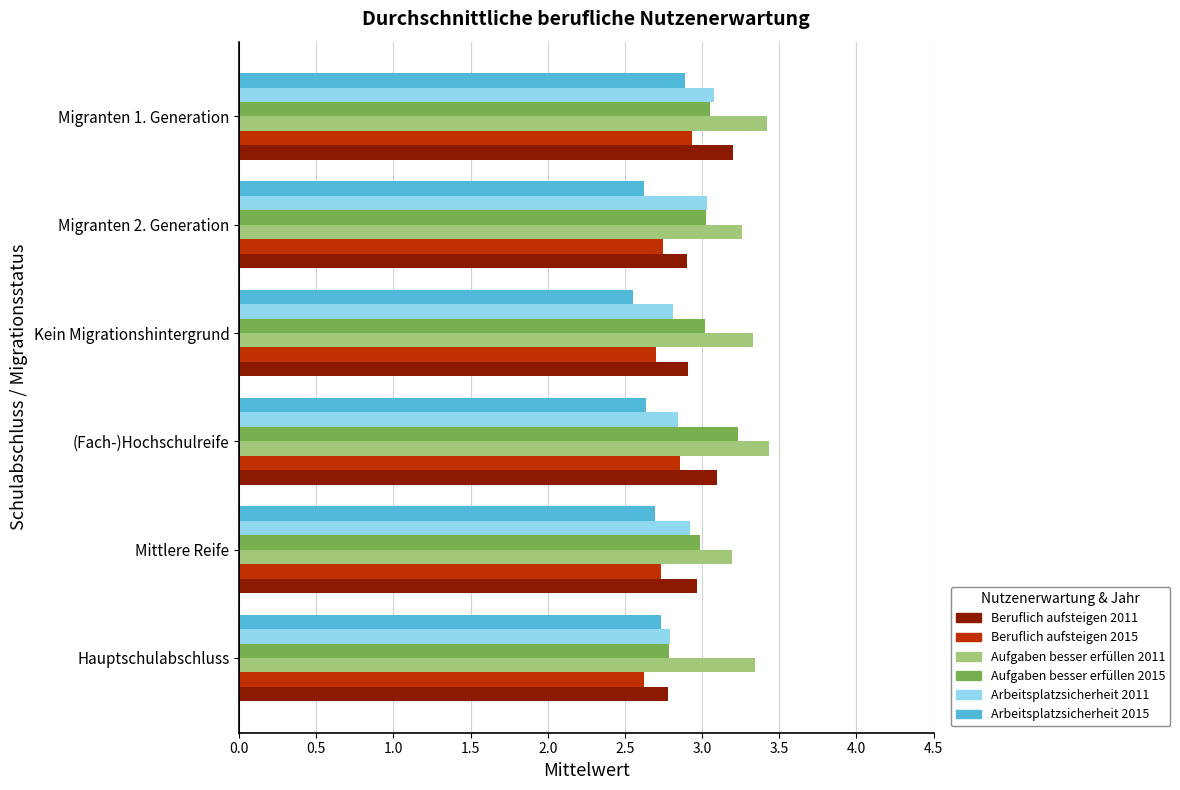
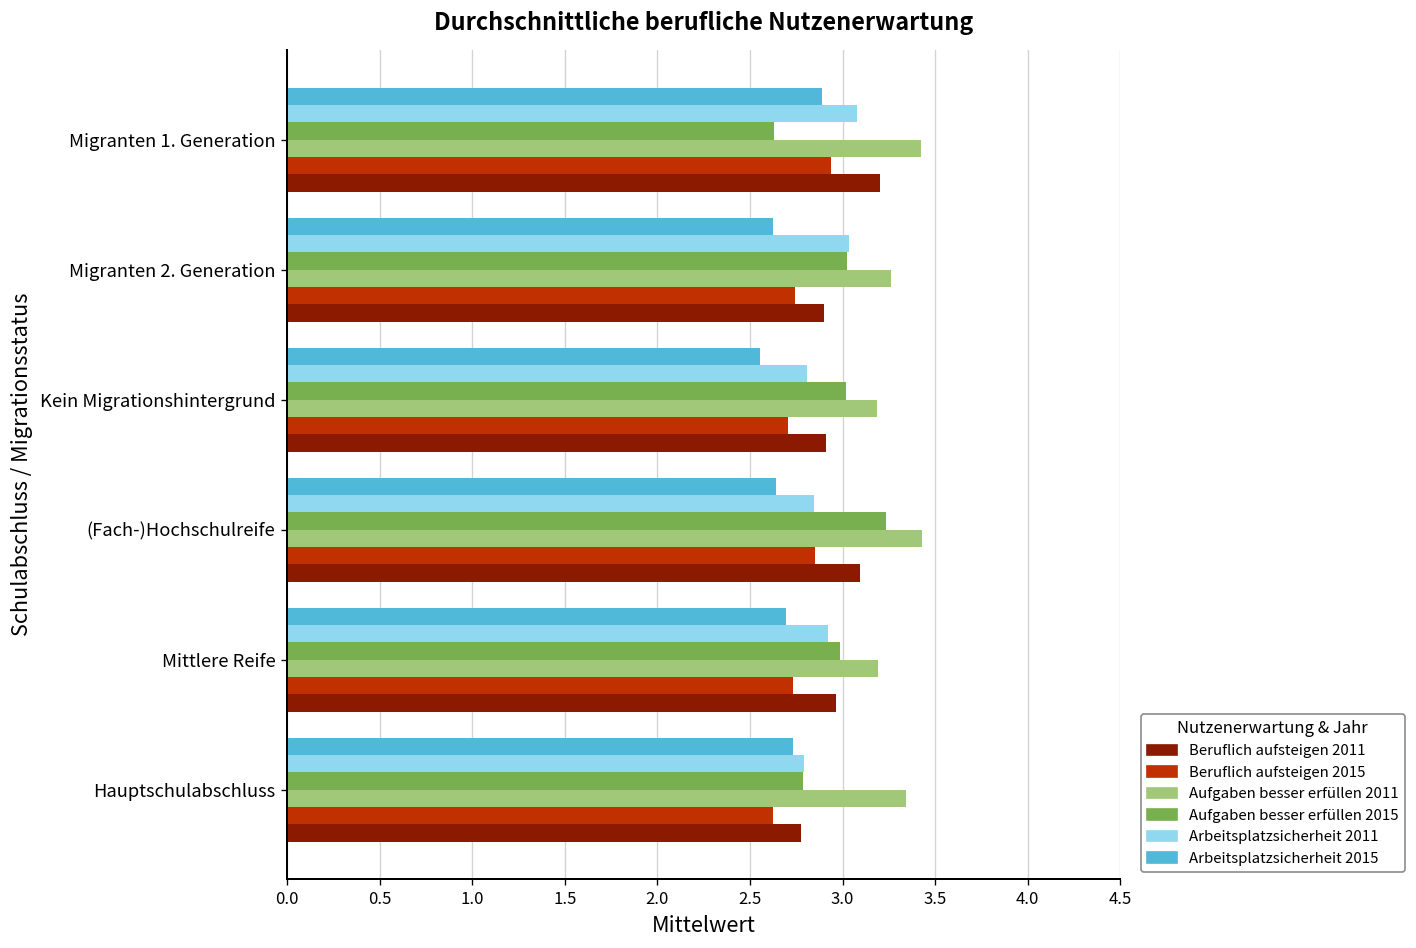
Aufgaben besser erfüllen 2015, Migranten 1. Generation: 3.05 -> 2.63
Aufgaben besser erfüllen 2011, Kein Migrationshintergrund: 3.33 -> 3.18
